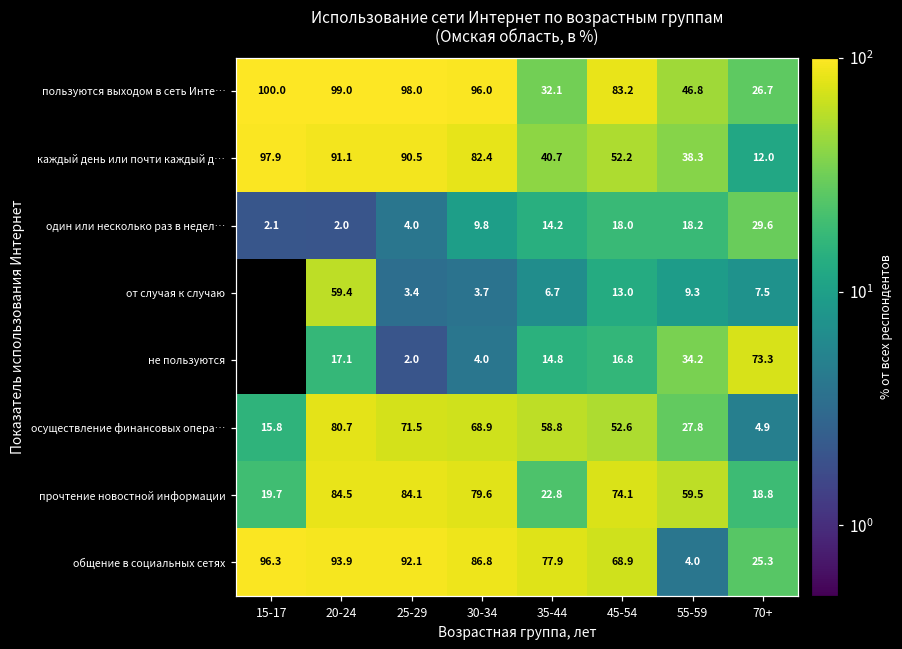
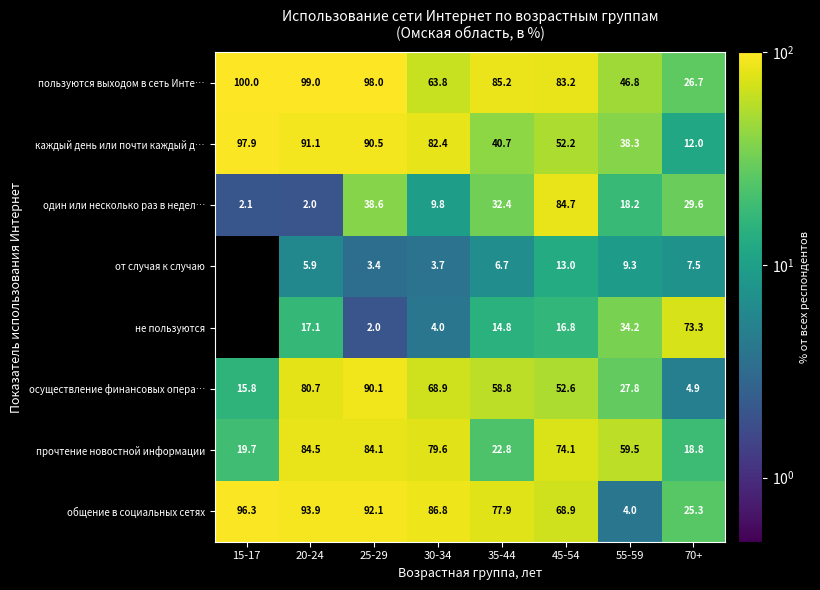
пользуются выходом в сеть Инте…, 30-34: 96.0 -> 63.8
пользуются выходом в сеть Инте…, 35-44: 32.1 -> 85.2
один или несколько раз в недел…, 25-29: 4.0 -> 38.6
один или несколько раз в недел…, 35-44: 14.2 -> 32.4
один или несколько раз в недел…, 45-54: 18.0 -> 84.7
от случая к случаю, 20-24: 59.4 -> 5.9
осуществление финансовых опера…, 25-29: 71.5 -> 90.1
